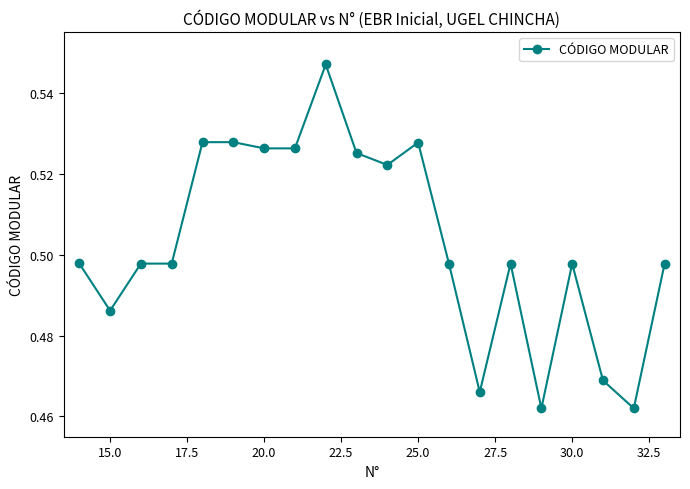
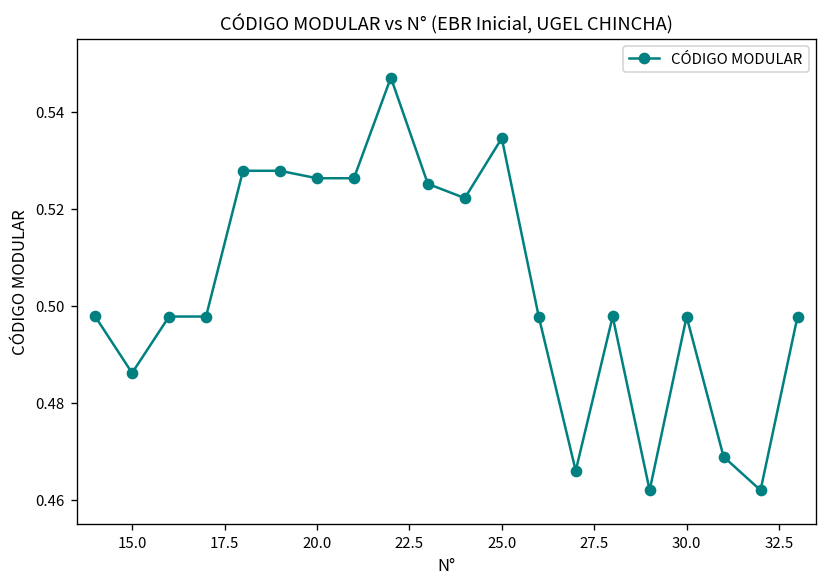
25.0: 0.528 -> 0.535
